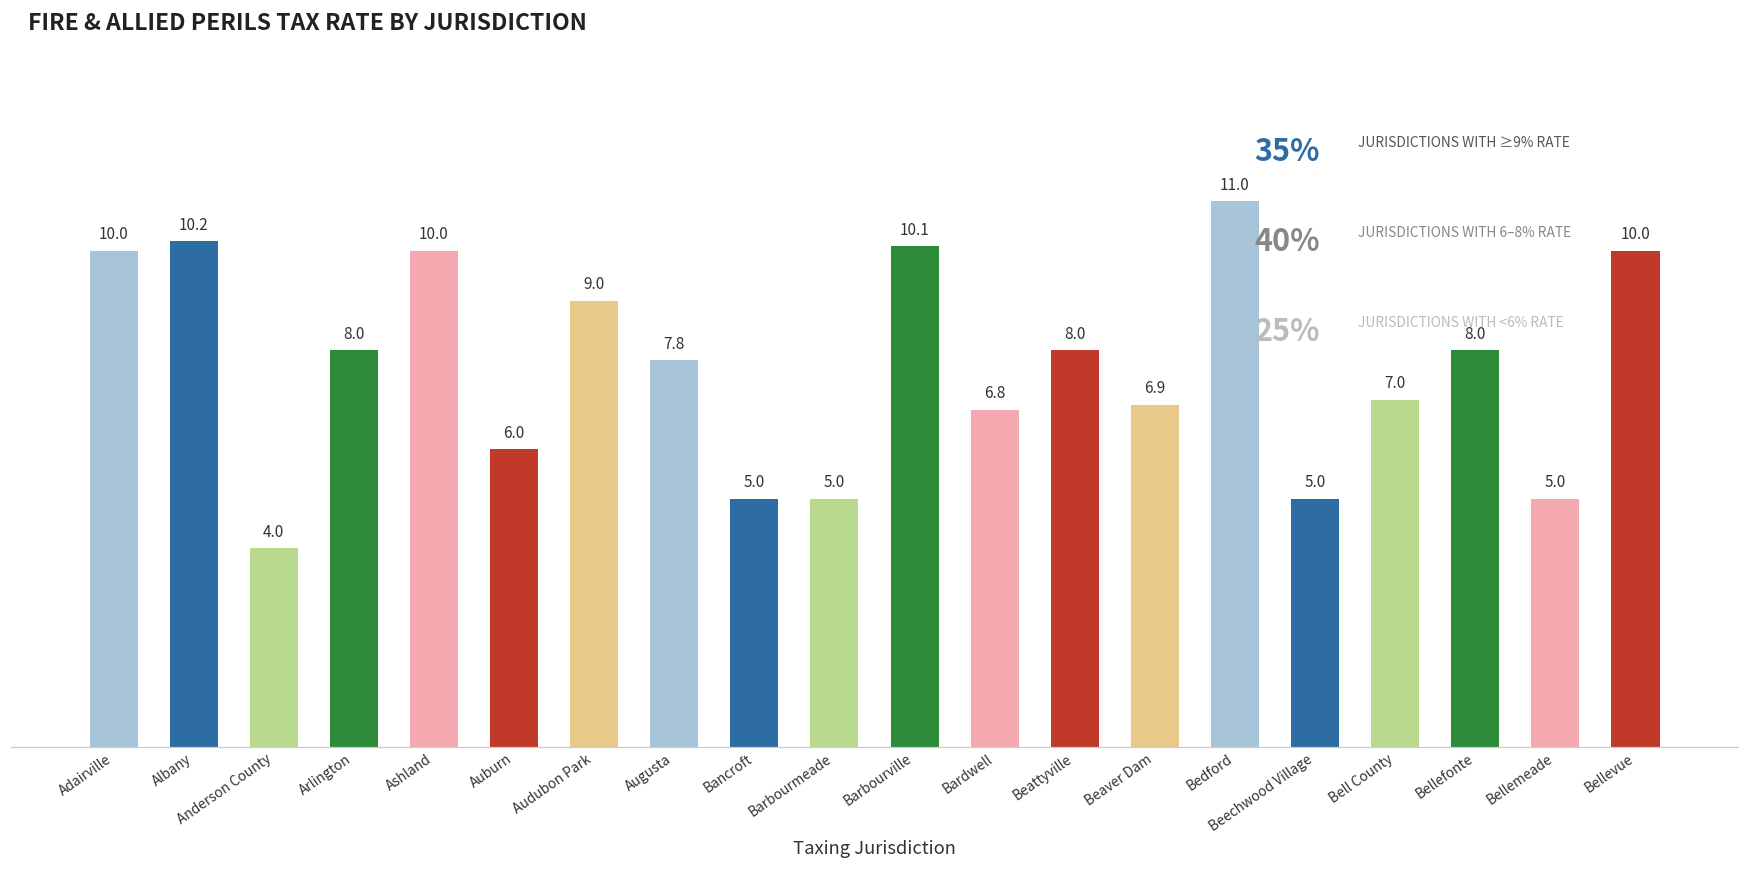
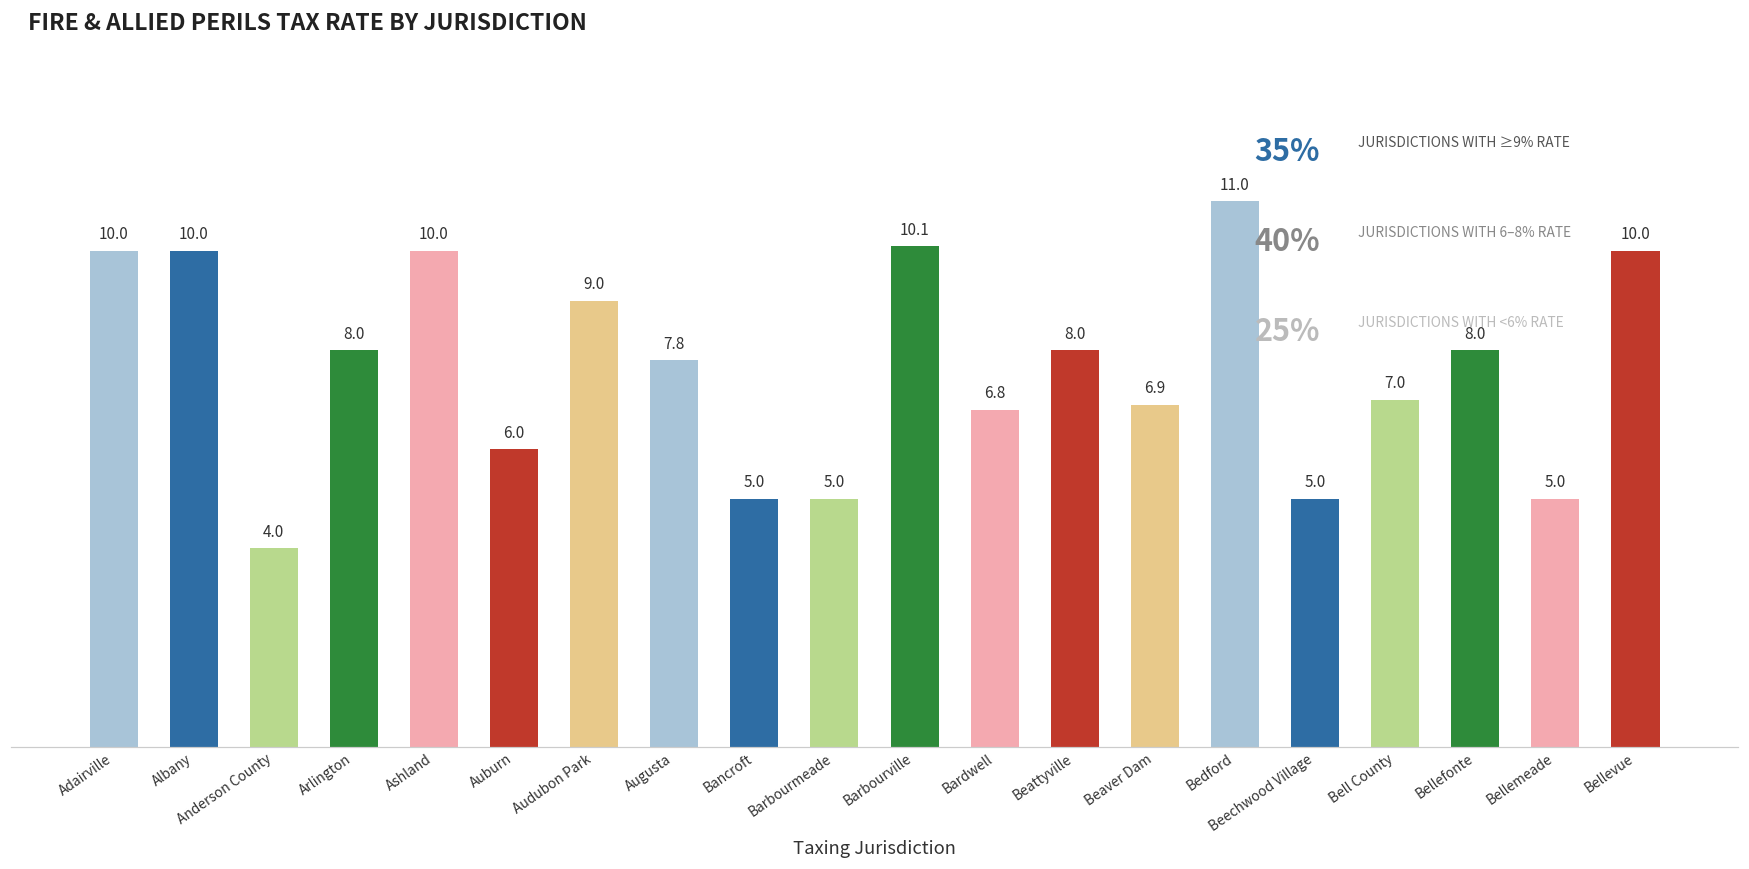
Albany: 10.2 -> 10.0
